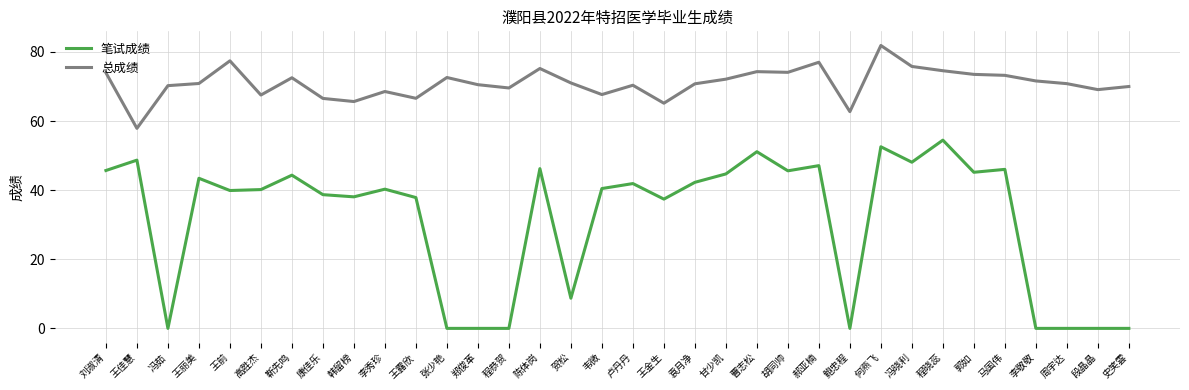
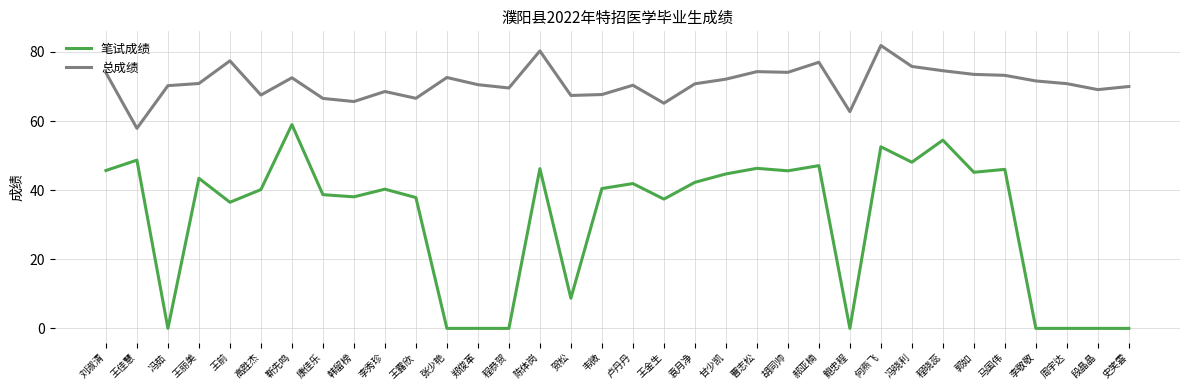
笔试成绩, 王前: 40 -> 37
笔试成绩, 靳先鸣: 44 -> 59
总成绩, 陈体岗: 75 -> 80
总成绩, 贺松: 71 -> 67
笔试成绩, 曹志松: 51 -> 46
